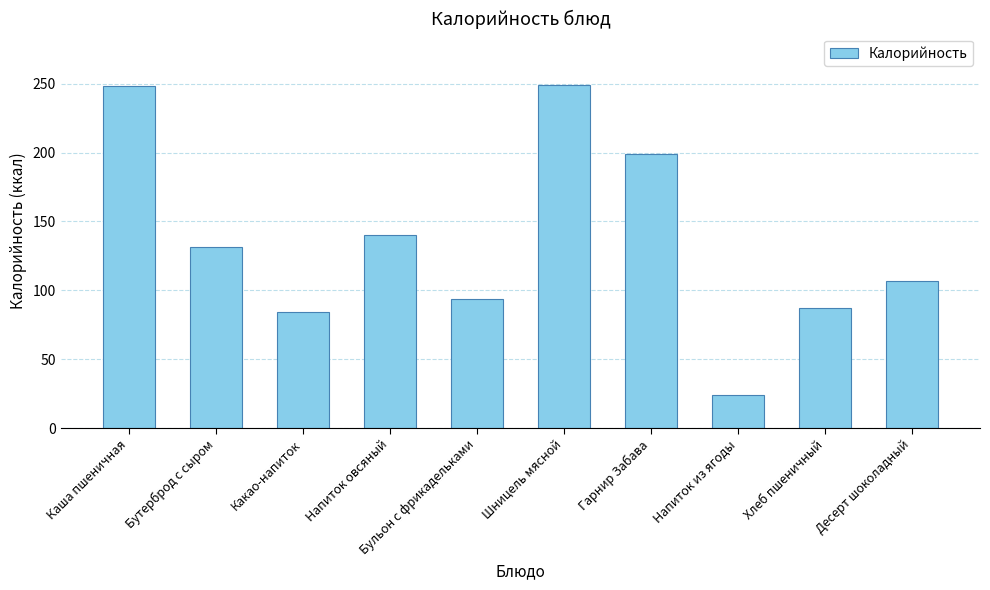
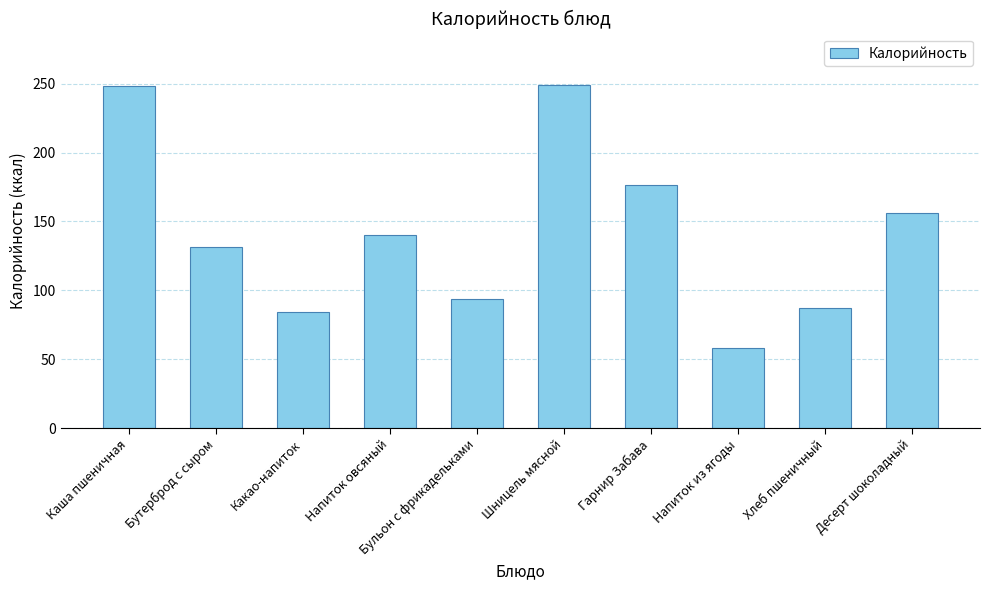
Гарнир Забава: 199 -> 176
Напиток из ягоды: 24 -> 58
Десерт шоколадный: 107 -> 156
